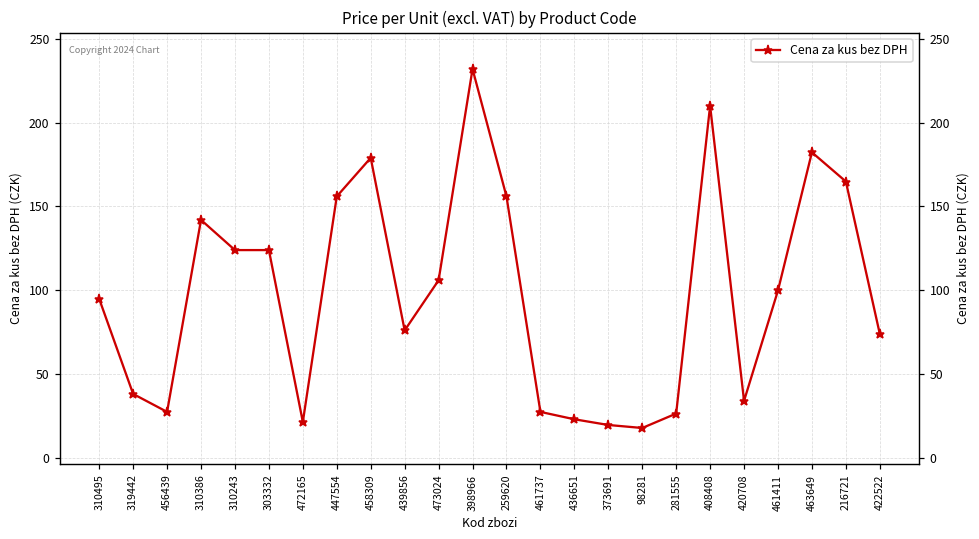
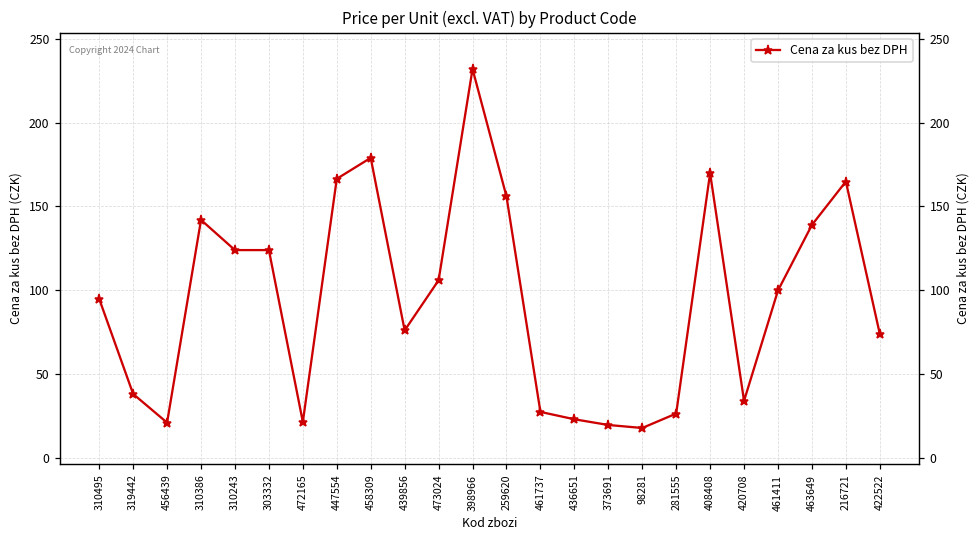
456439: 28 -> 21
447554: 156 -> 167
408408: 210 -> 170
463649: 182 -> 139
